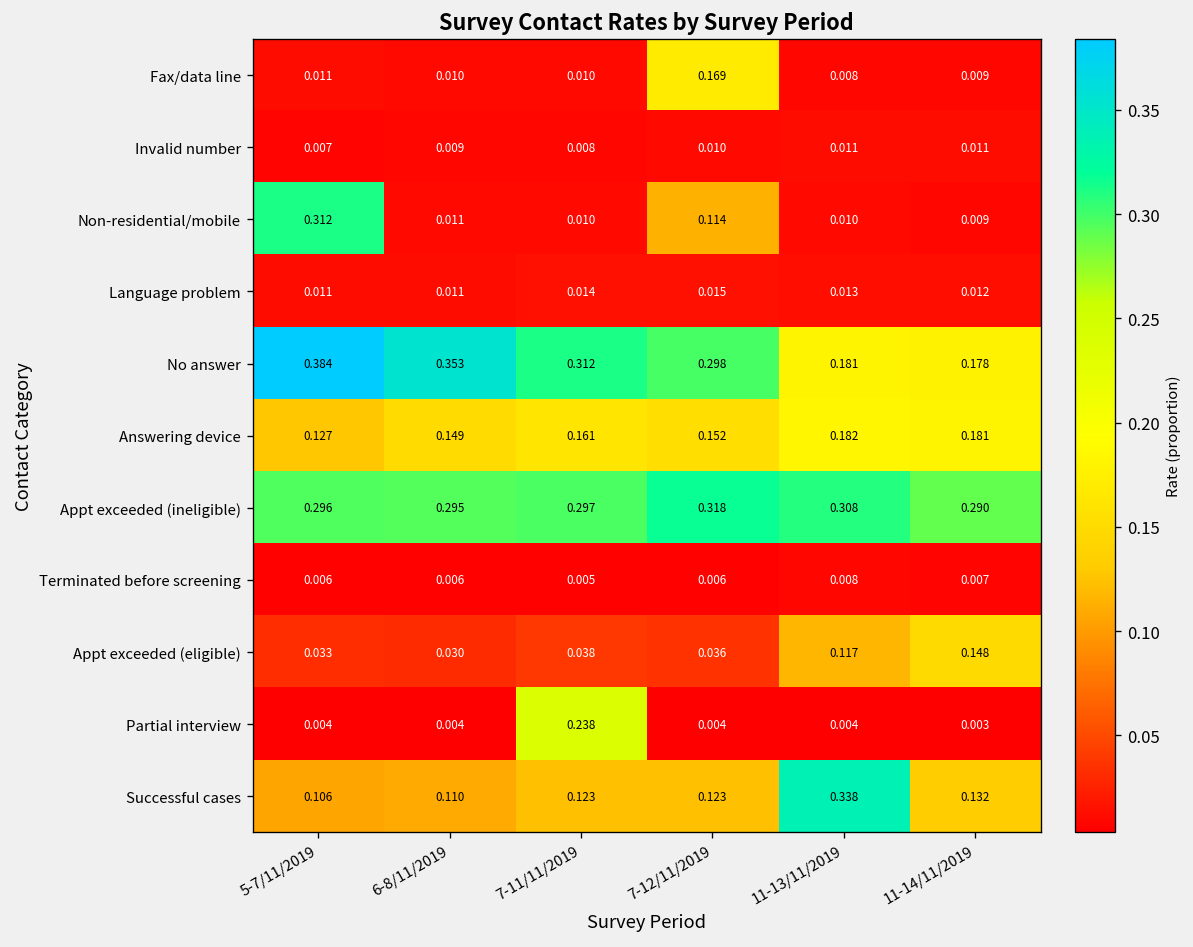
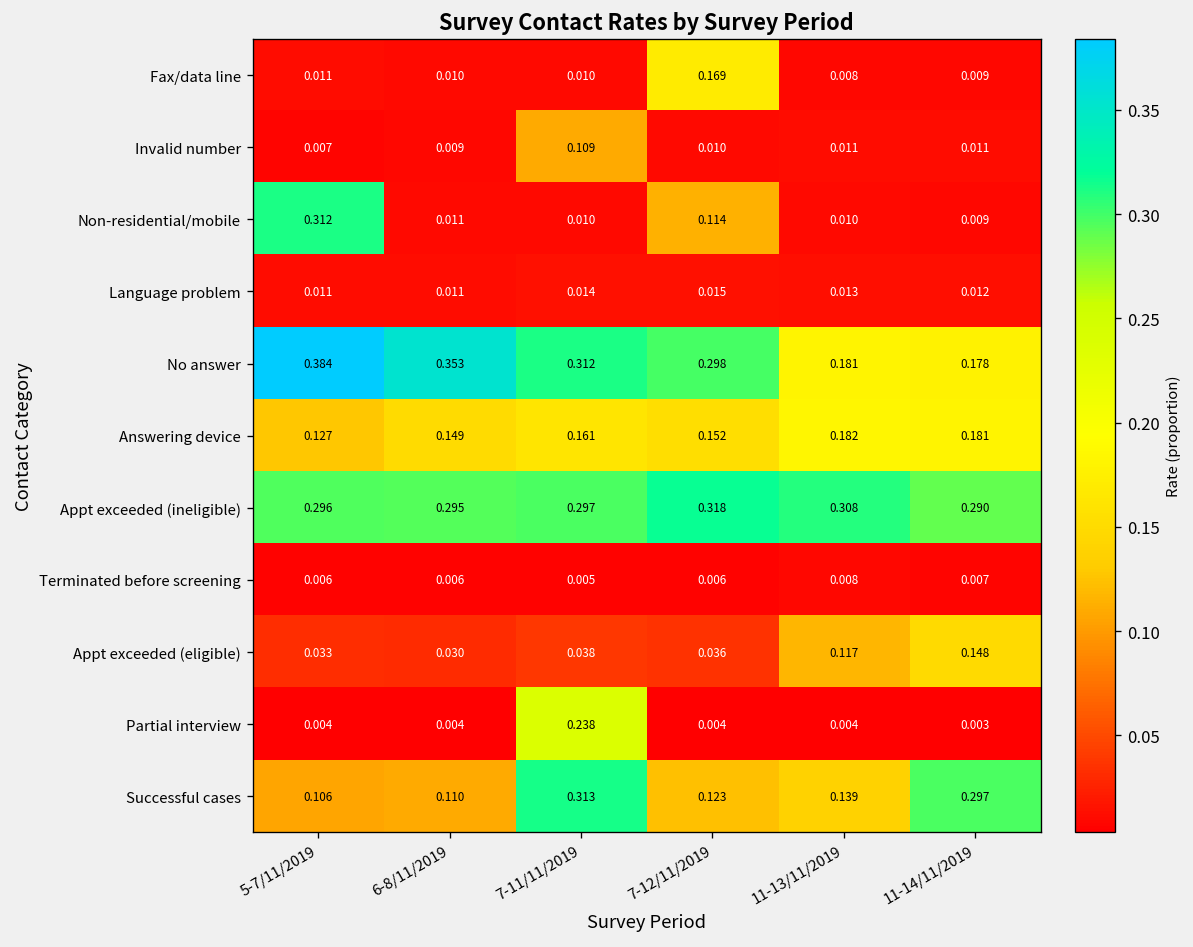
Invalid number, 7-11/11/2019: 0.008 -> 0.109
Successful cases, 7-11/11/2019: 0.123 -> 0.313
Successful cases, 11-13/11/2019: 0.338 -> 0.139
Successful cases, 11-14/11/2019: 0.132 -> 0.297
